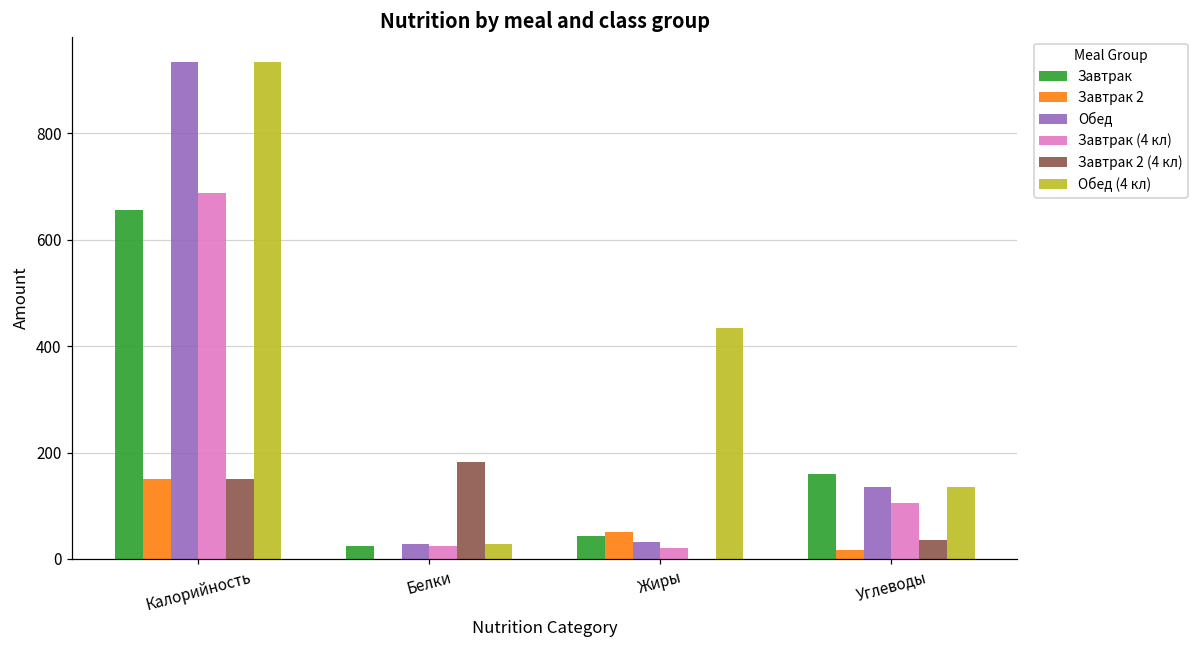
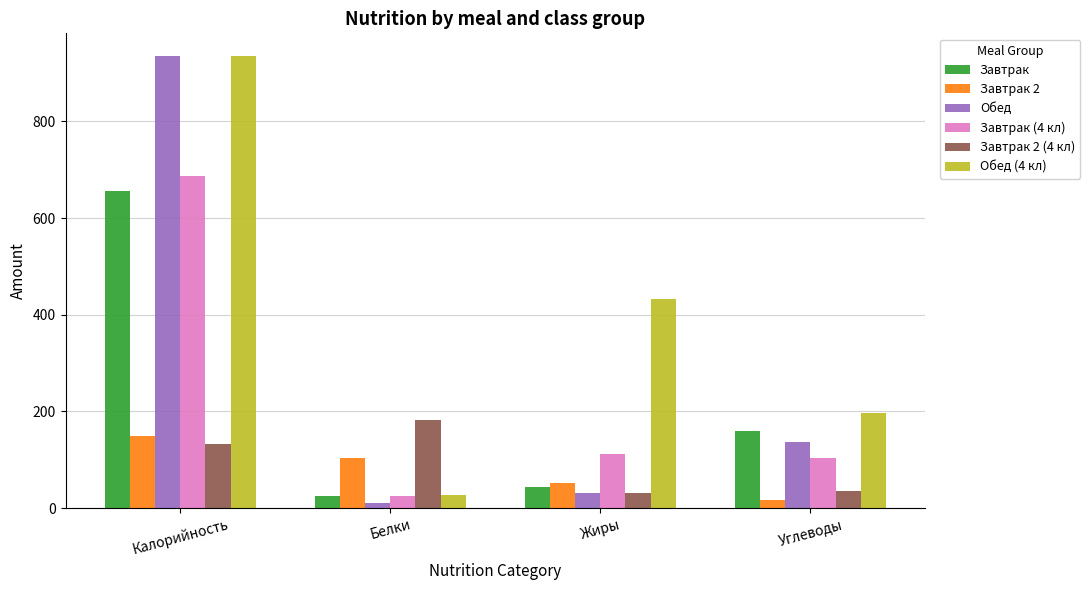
Завтрак 2 (4 кл), Калорийность: 150 -> 130
Завтрак 2, Белки: 0 -> 100
Обед, Белки: 30 -> 10
Завтрак (4 кл), Жиры: 20 -> 110
Завтрак 2 (4 кл), Жиры: 0 -> 30
Обед (4 кл), Углеводы: 140 -> 200
